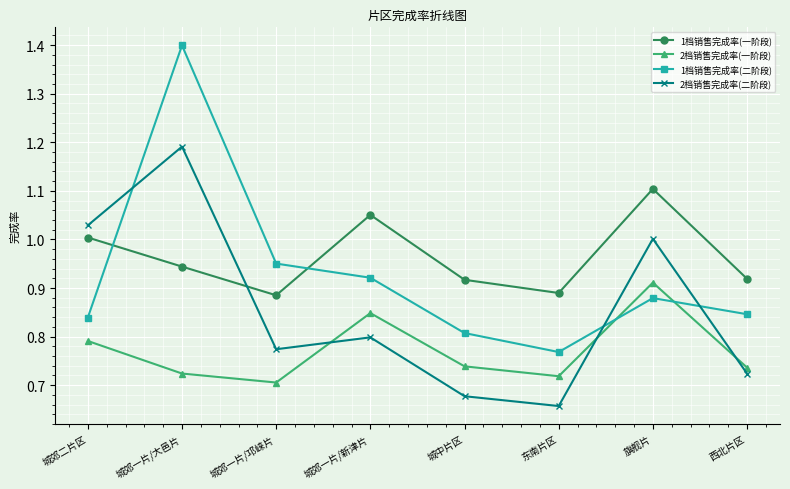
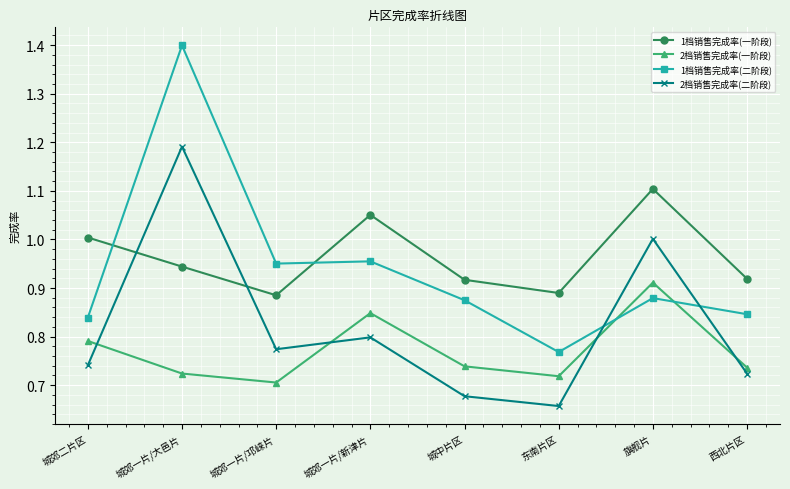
2档销售完成率(二阶段), 城郊二片区: 1.03 -> 0.74
1档销售完成率(二阶段), 城郊一片/新津片: 0.92 -> 0.95
1档销售完成率(二阶段), 城中片区: 0.81 -> 0.87
